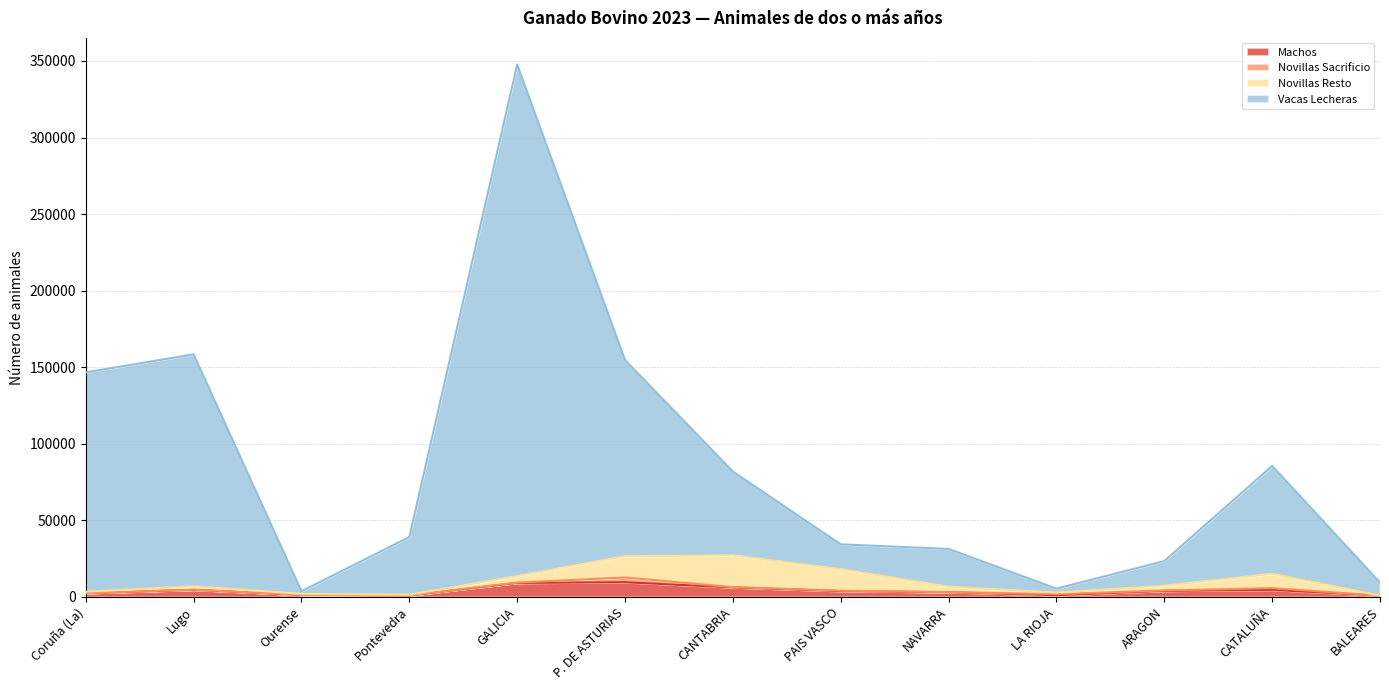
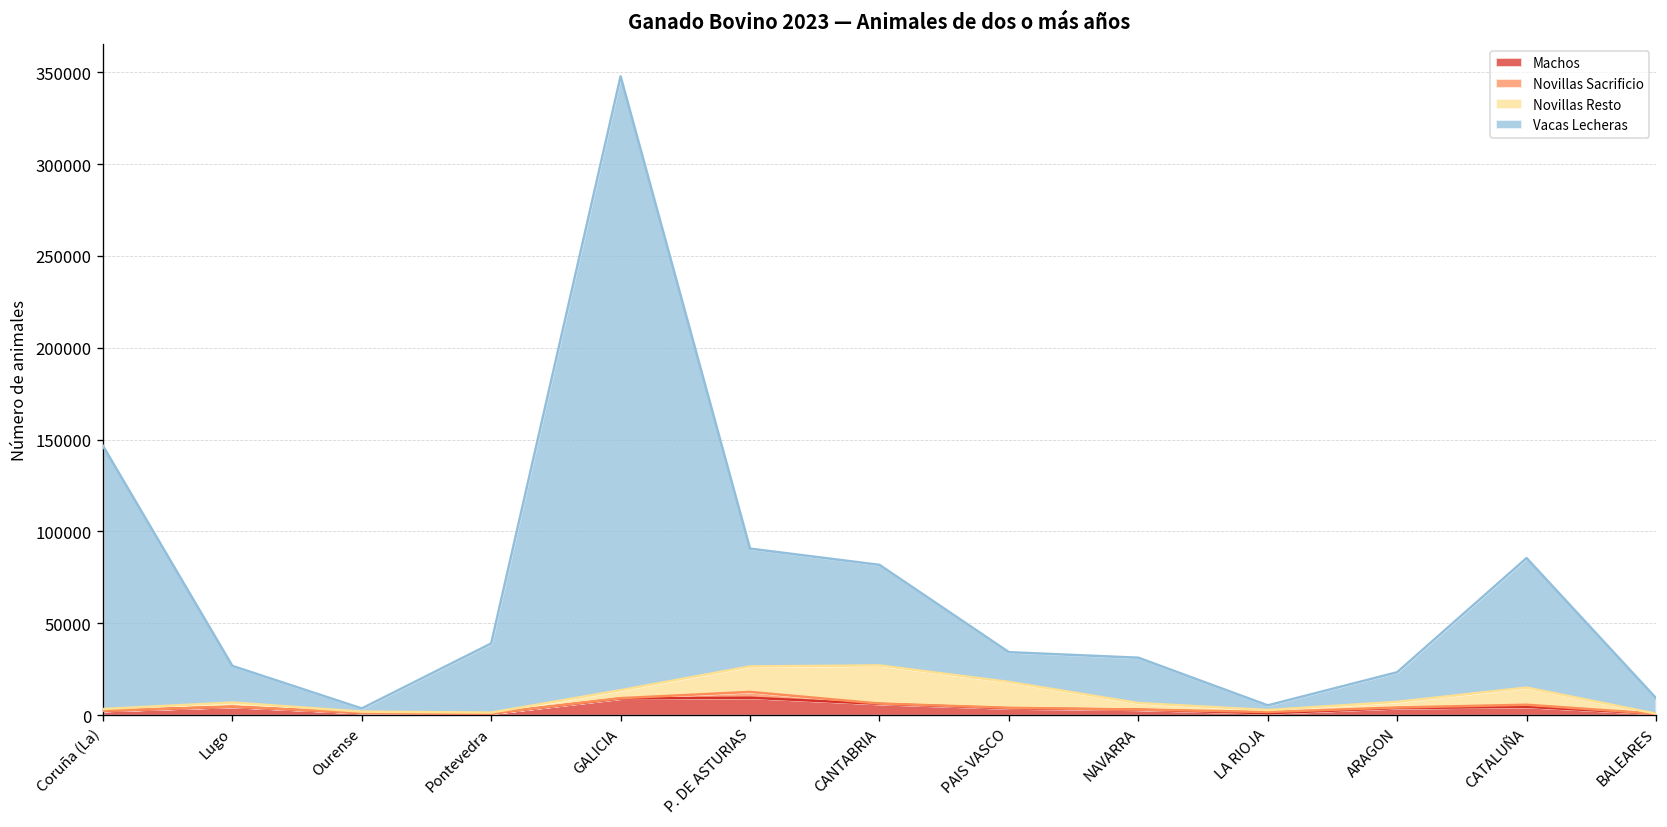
Vacas Lecheras, Lugo: 152000 -> 20000
Vacas Lecheras, P. DE ASTURIAS: 128000 -> 64000
